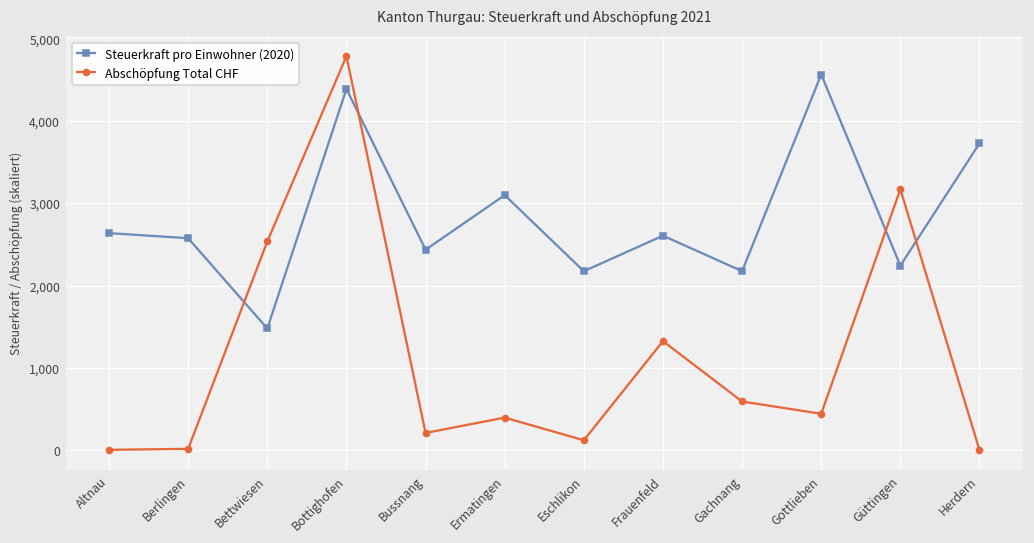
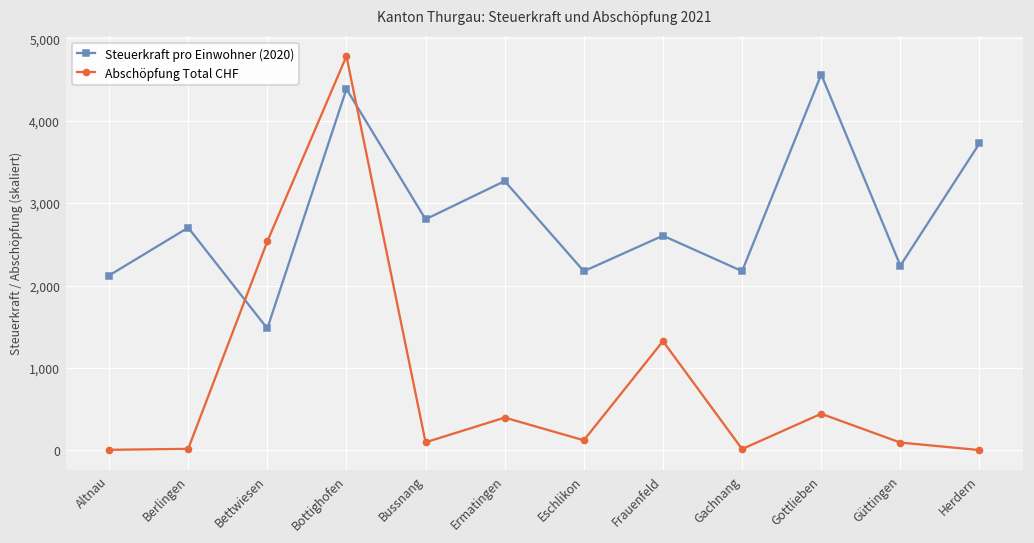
Steuerkraft pro Einwohner (2020), Altnau: 2,600 -> 2,100
Steuerkraft pro Einwohner (2020), Berlingen: 2,600 -> 2,700
Steuerkraft pro Einwohner (2020), Bussnang: 2,400 -> 2,800
Abschöpfung Total CHF, Bussnang: 200 -> 100
Steuerkraft pro Einwohner (2020), Ermatingen: 3,100 -> 3,300
Abschöpfung Total CHF, Gachnang: 600 -> 0
Abschöpfung Total CHF, Güttingen: 3,200 -> 100
